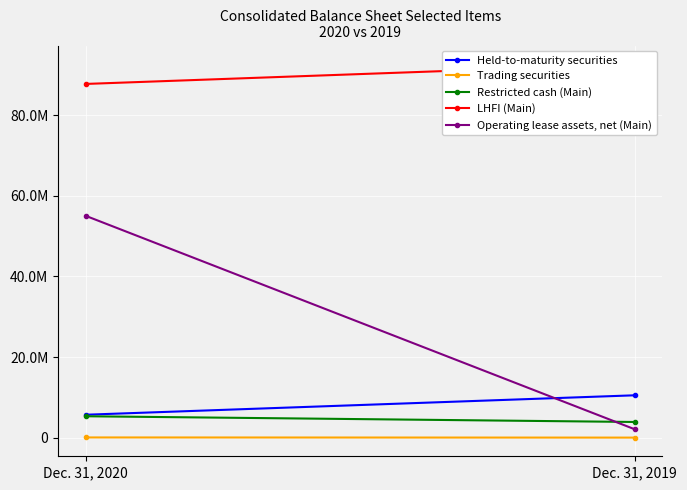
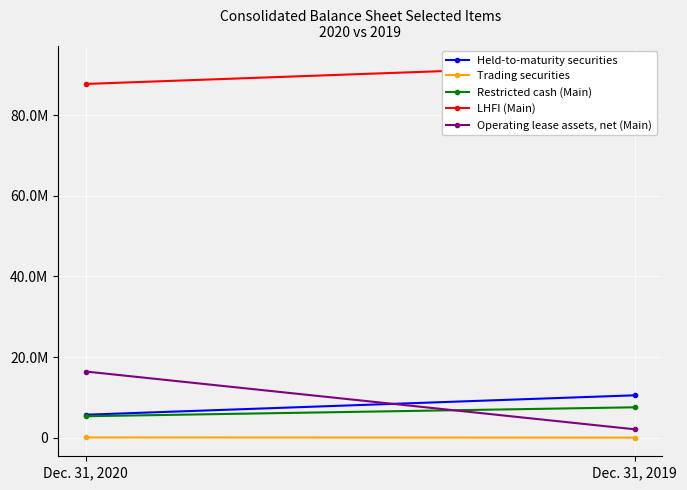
Operating lease assets, net (Main), Dec. 31, 2020: 55000000 -> 16000000
Restricted cash (Main), Dec. 31, 2019: 4000000 -> 8000000
